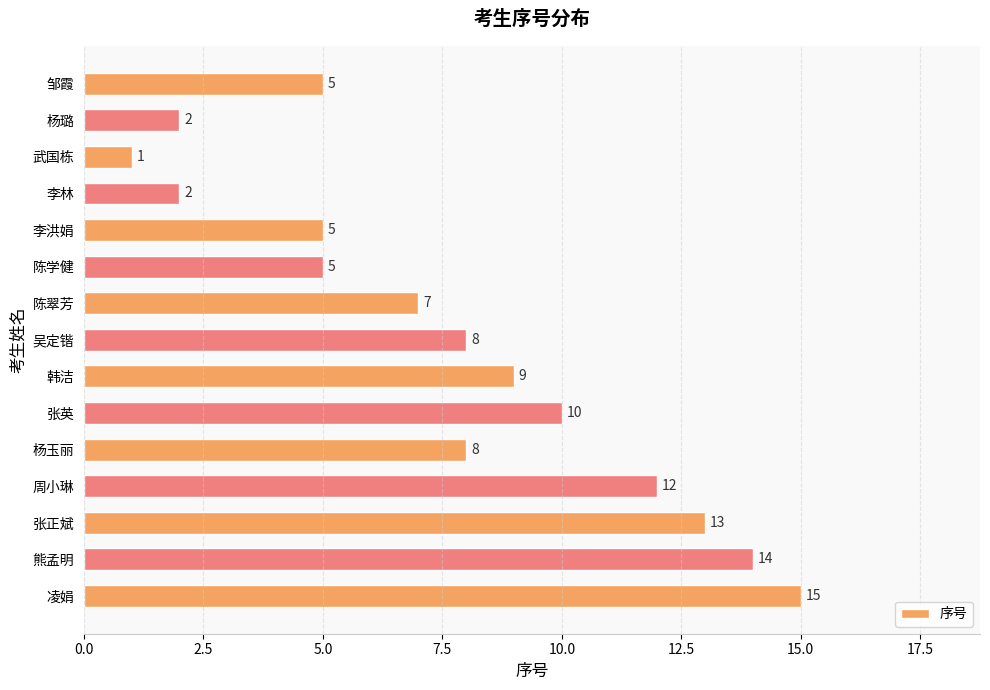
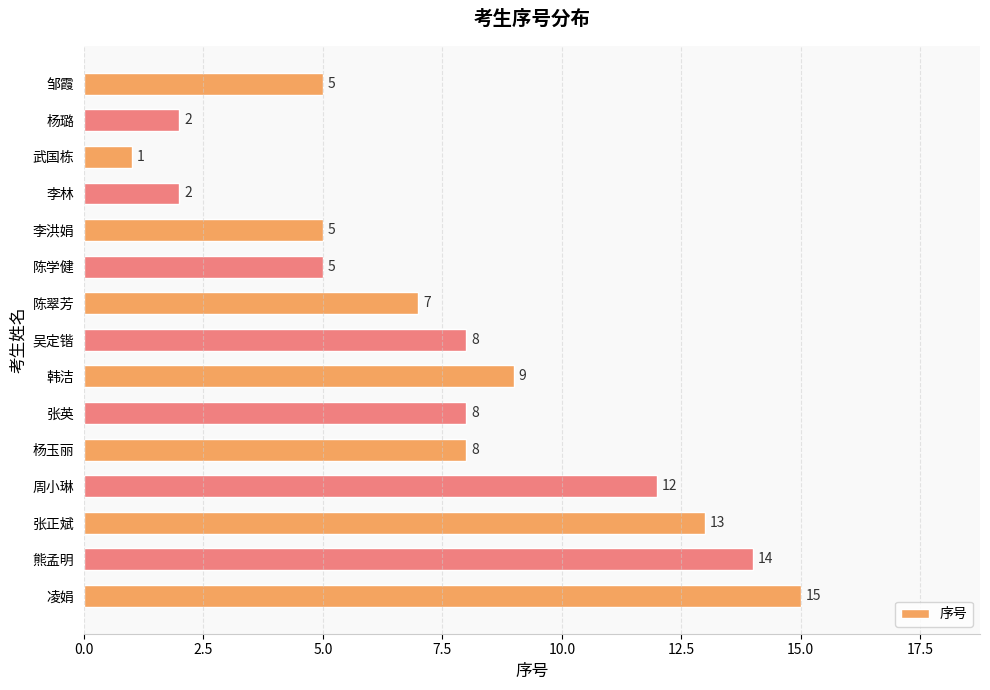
张英: 10 -> 8
